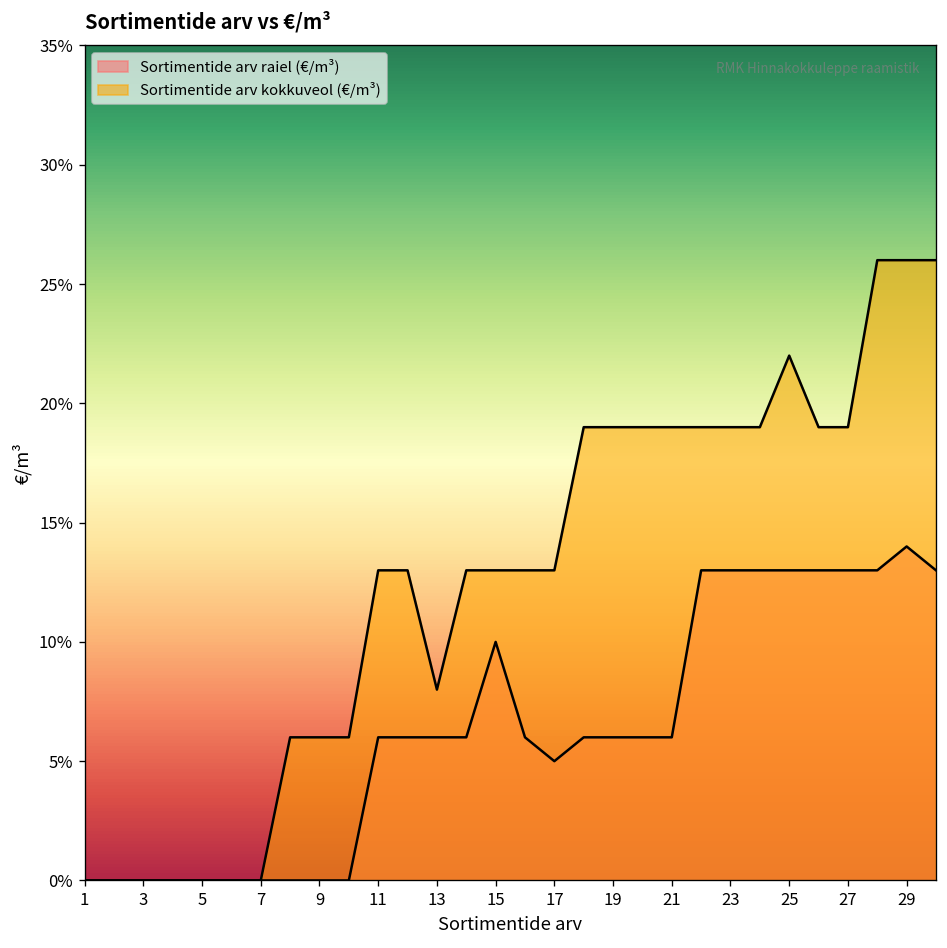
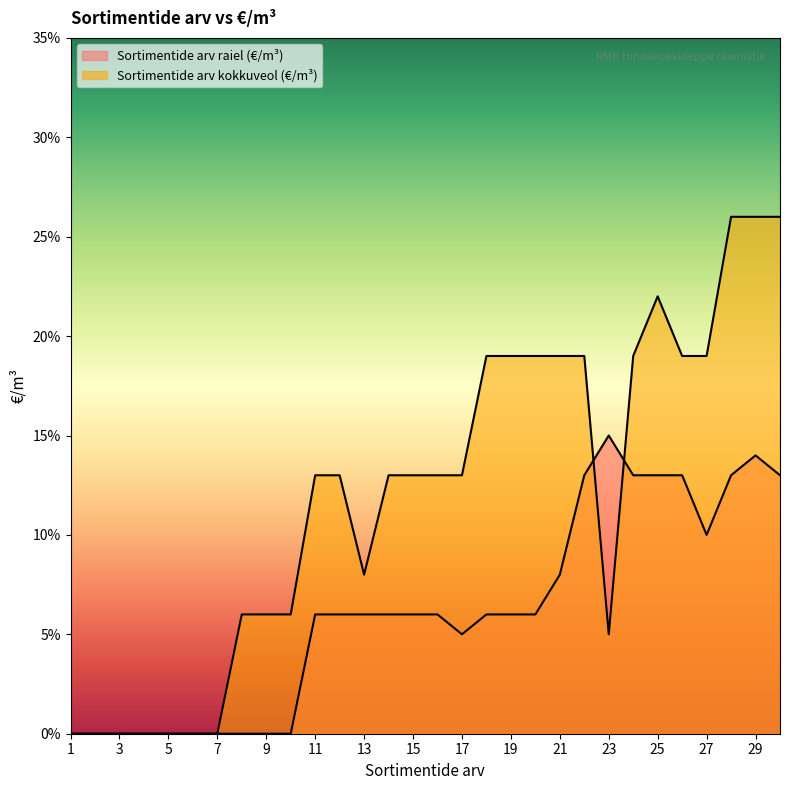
Sortimentide arv raiel (€/m³), 15: 10.0% -> 6.0%
Sortimentide arv raiel (€/m³), 21: 6.0% -> 8.0%
Sortimentide arv raiel (€/m³), 23: 13.0% -> 15.0%
Sortimentide arv kokkuveol (€/m³), 23: 19.0% -> 5.0%
Sortimentide arv raiel (€/m³), 27: 13.0% -> 10.0%
